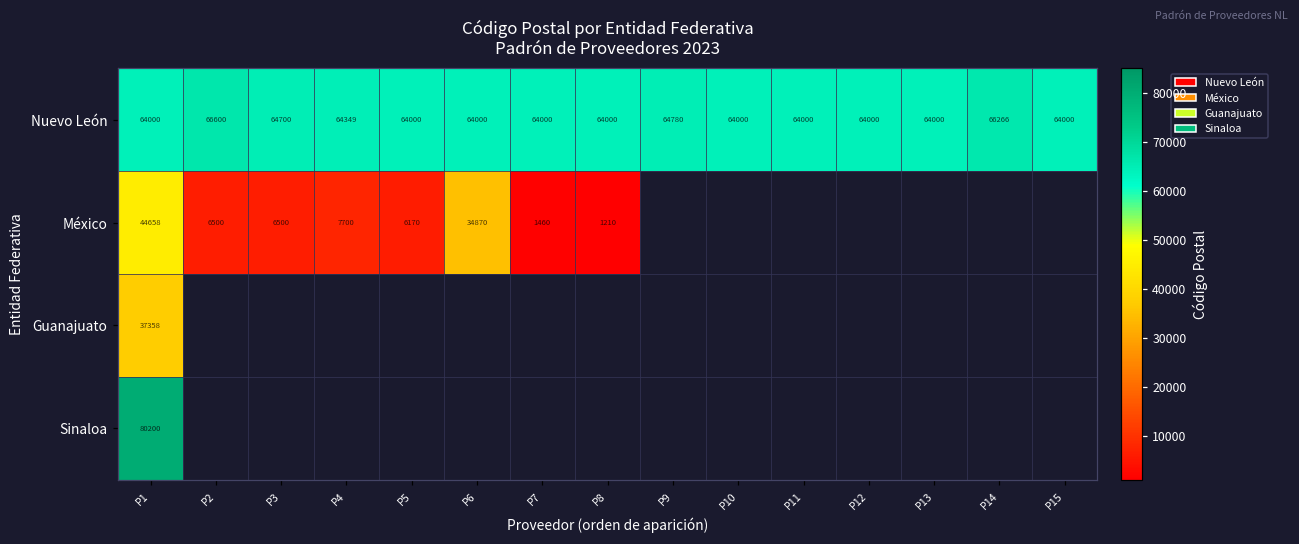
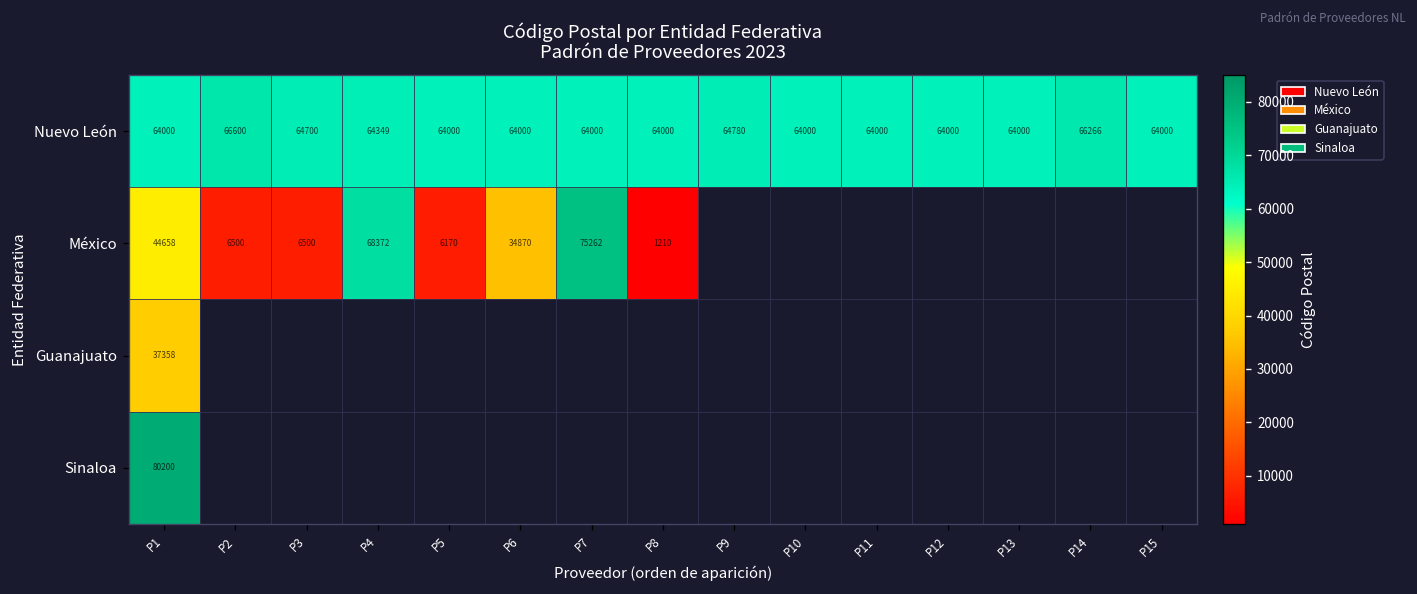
México, P4: 7700 -> 68372
México, P7: 1460 -> 75262
